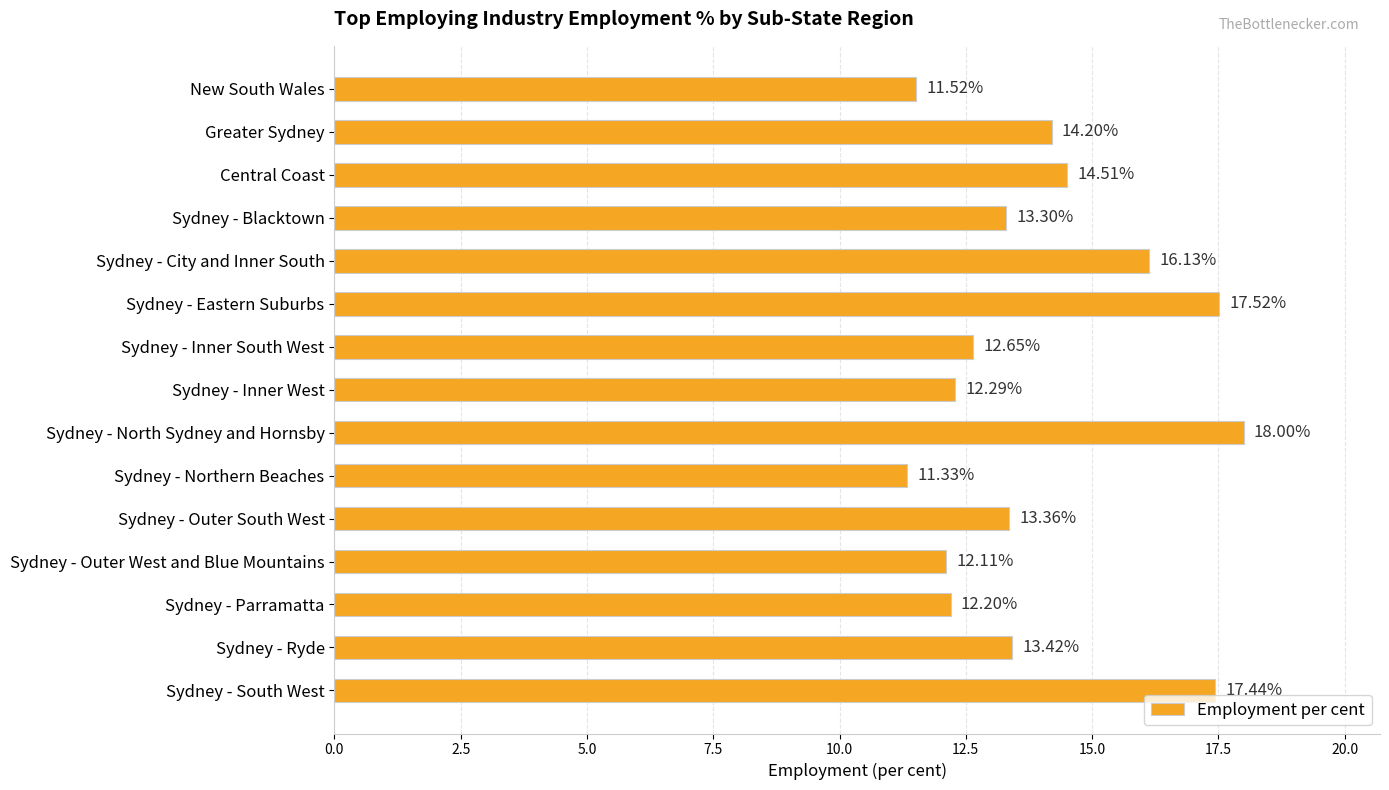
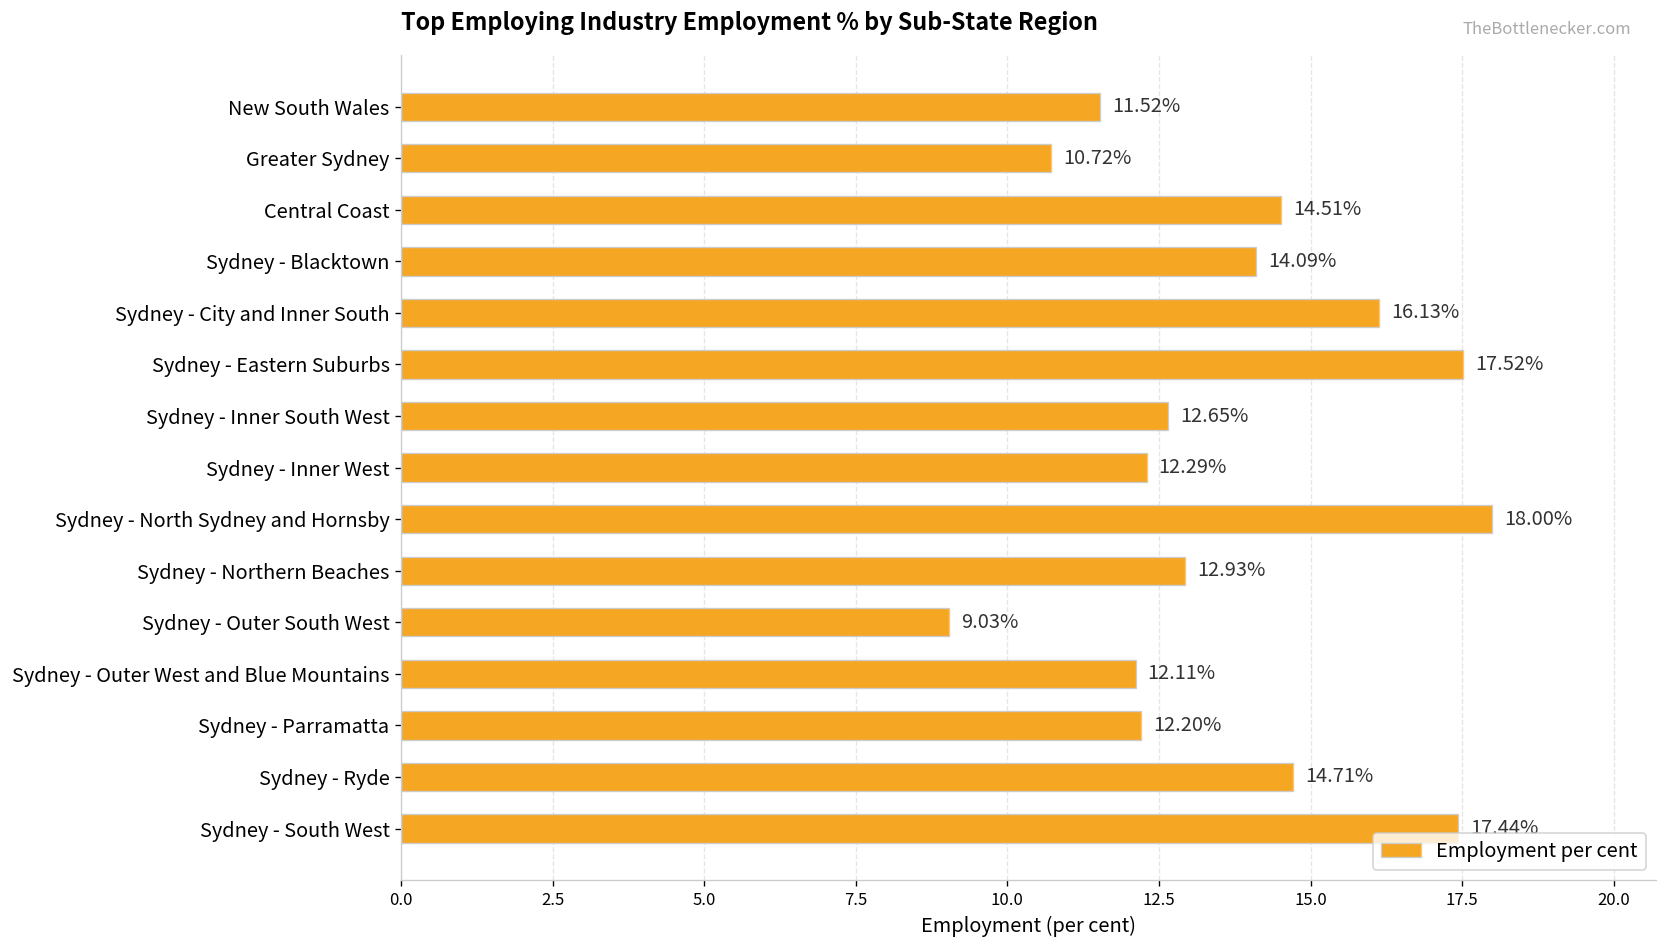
Greater Sydney: 14.20% -> 10.72%
Sydney - Blacktown: 13.30% -> 14.09%
Sydney - Northern Beaches: 11.33% -> 12.93%
Sydney - Outer South West: 13.36% -> 9.03%
Sydney - Ryde: 13.42% -> 14.71%
